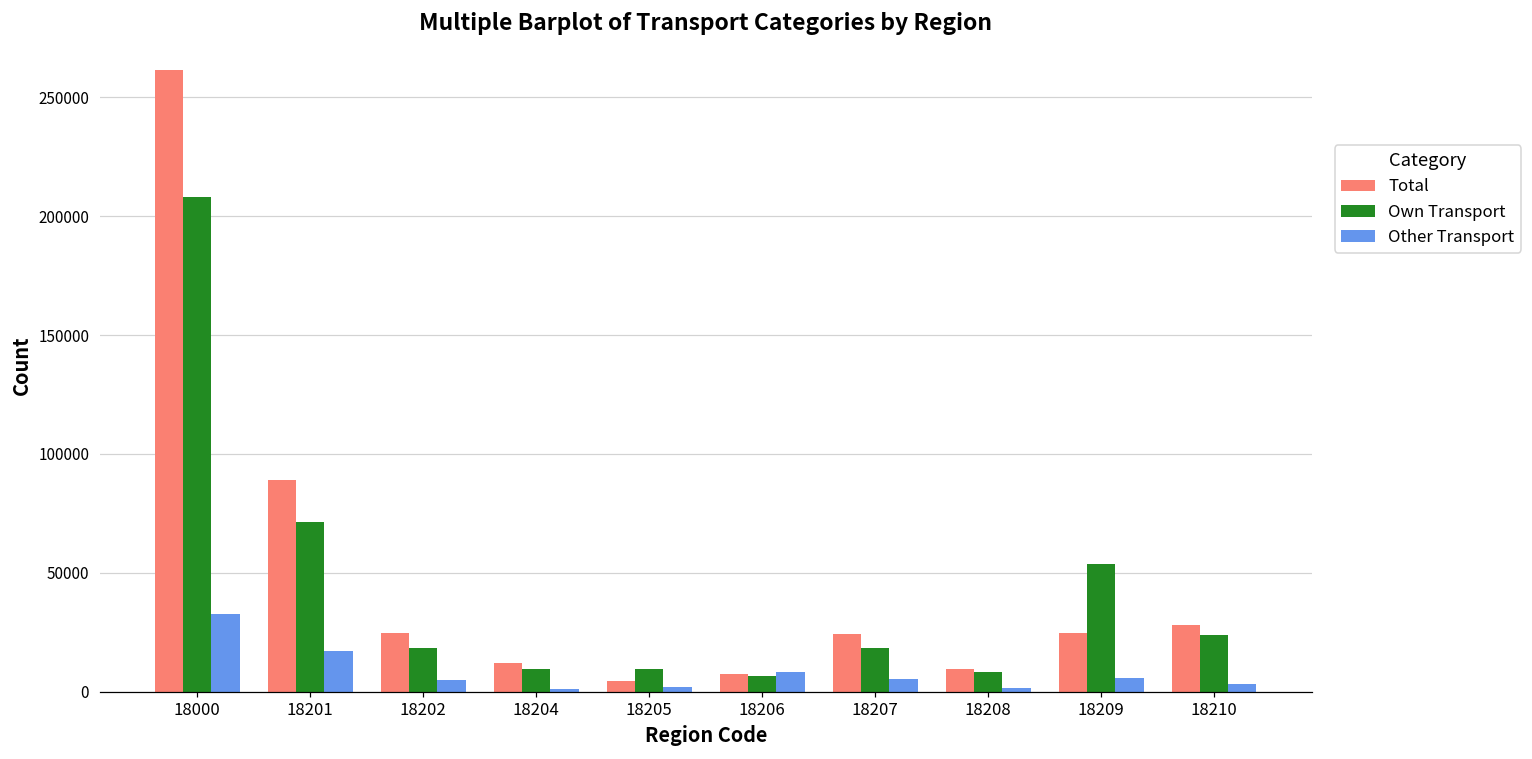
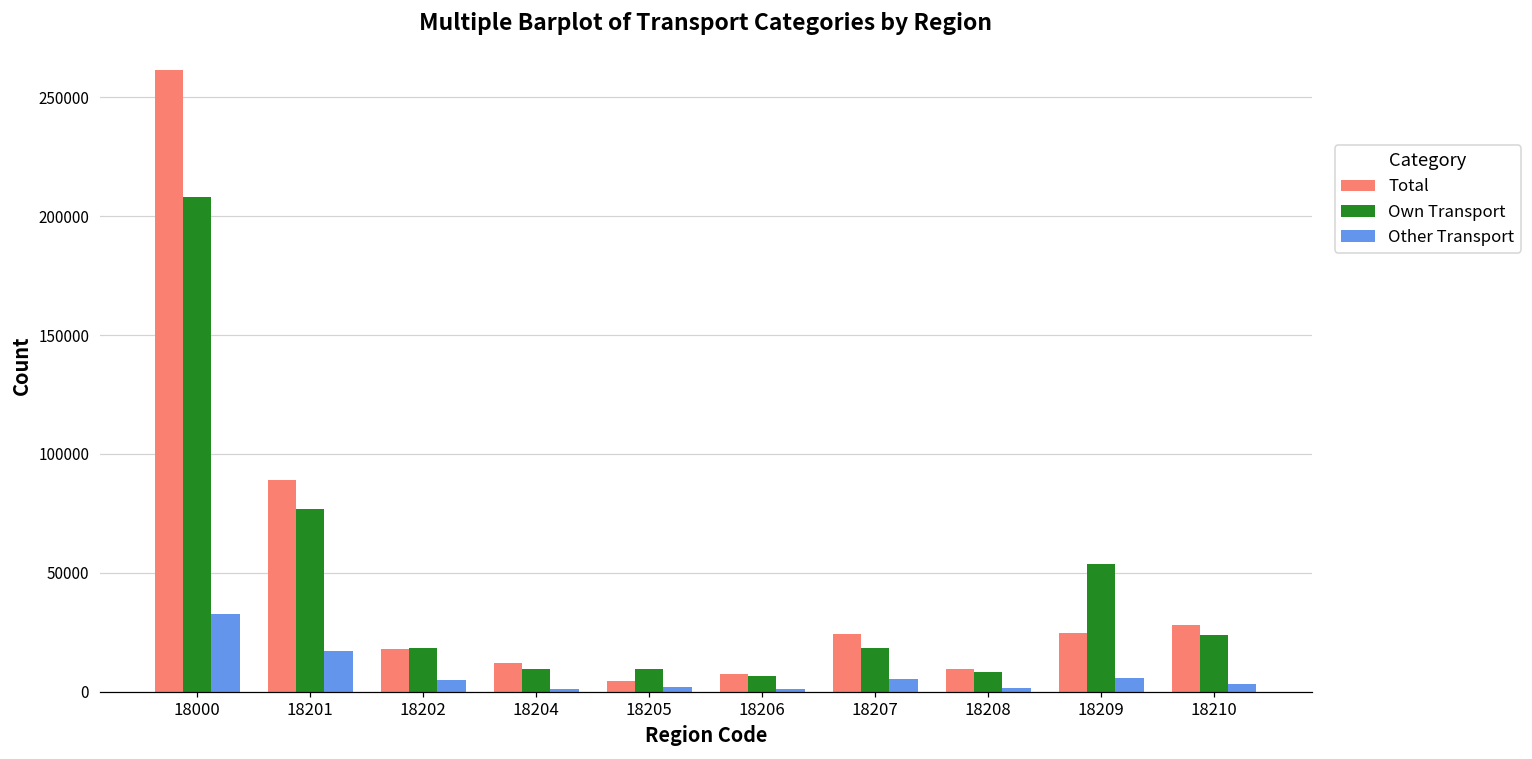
Own Transport, 18201: 71000 -> 77000
Total, 18202: 24000 -> 18000
Other Transport, 18206: 8000 -> 1000
